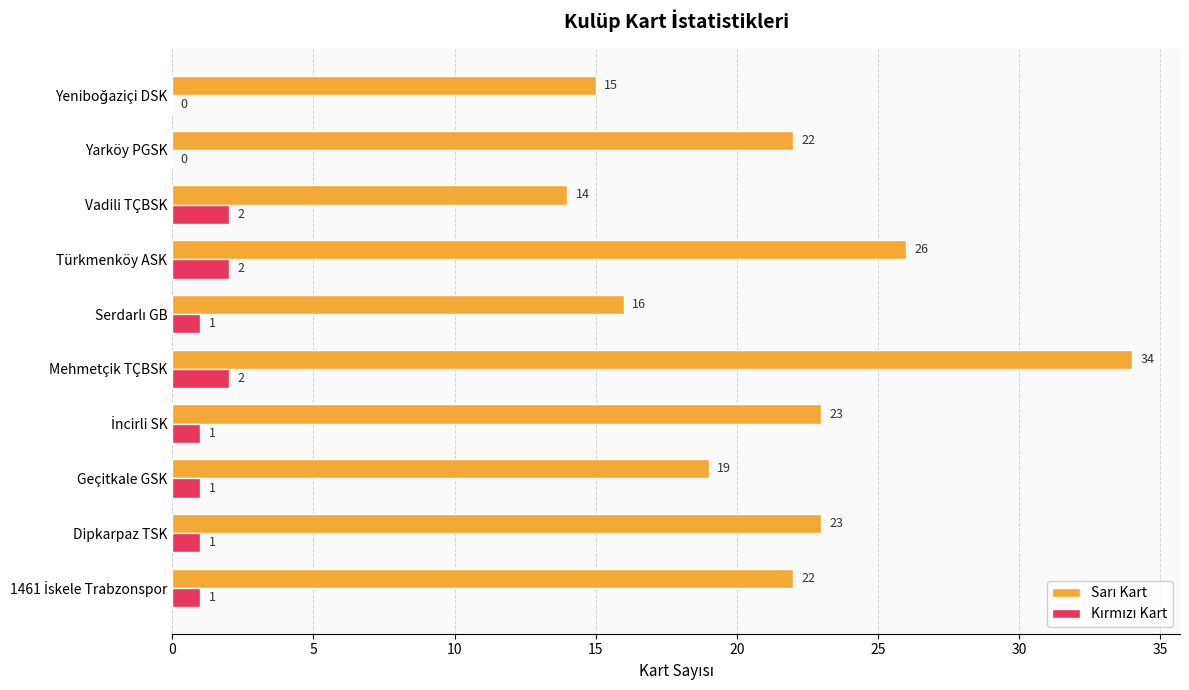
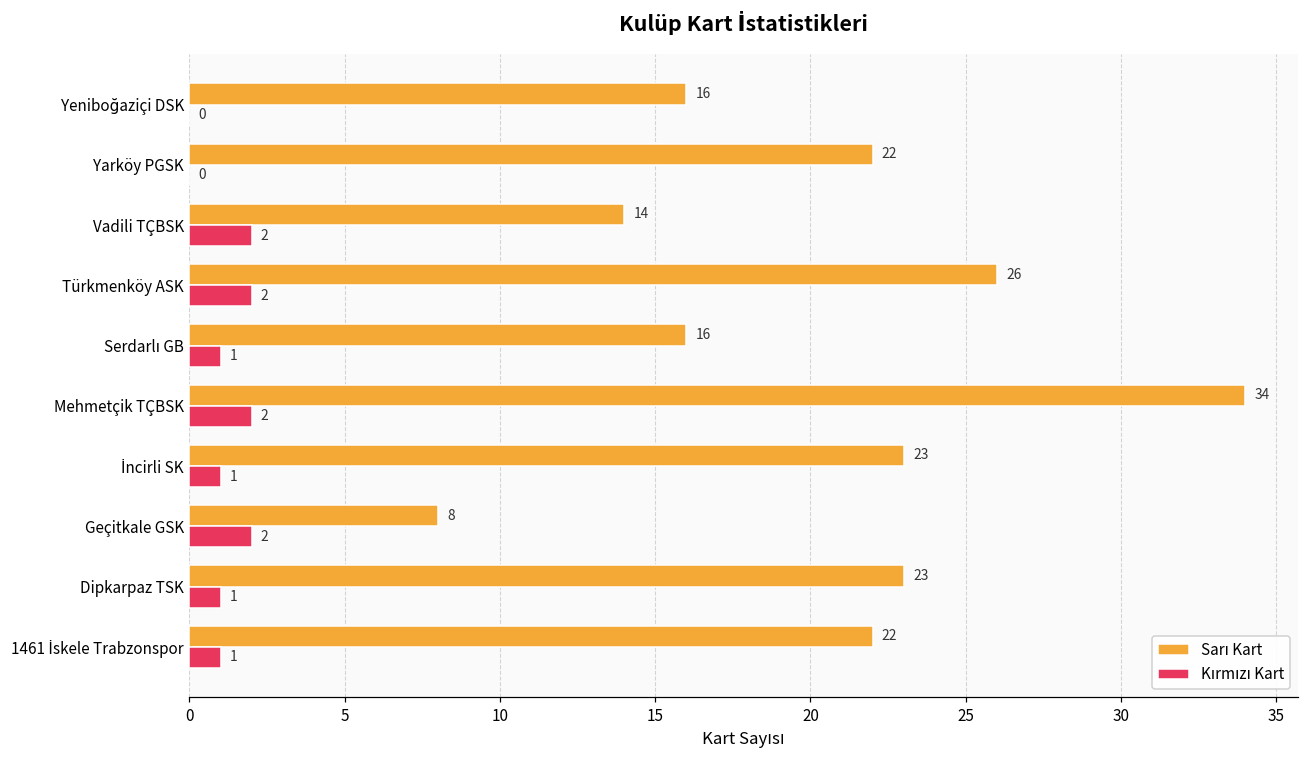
Sarı Kart, Yeniboğaziçi DSK: 15 -> 16
Sarı Kart, Geçitkale GSK: 19 -> 8
Kırmızı Kart, Geçitkale GSK: 1 -> 2
